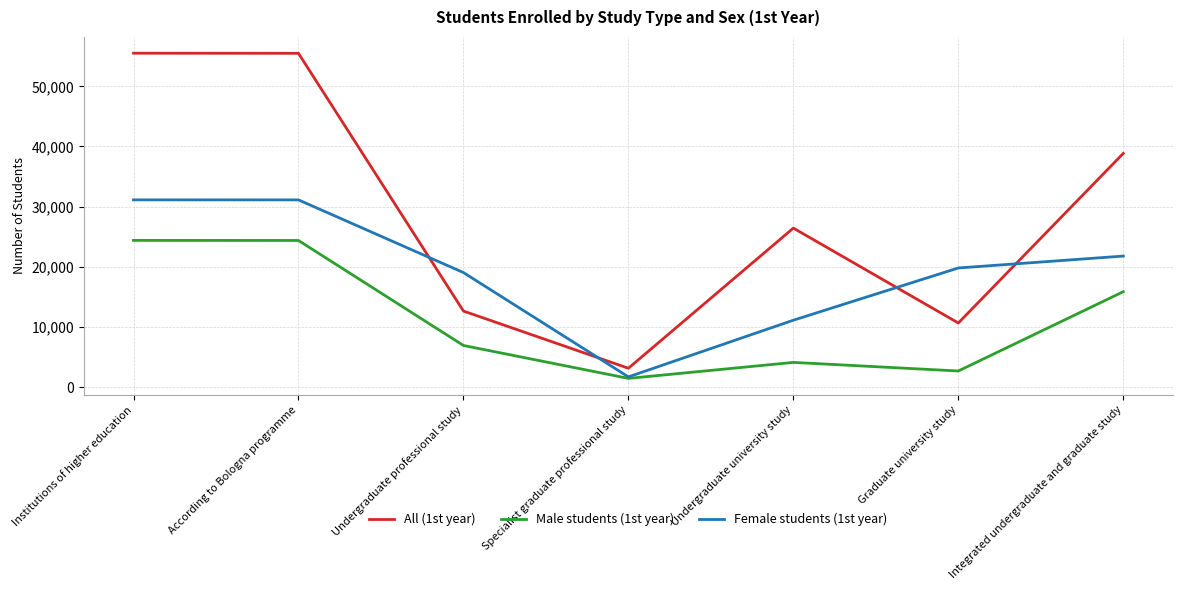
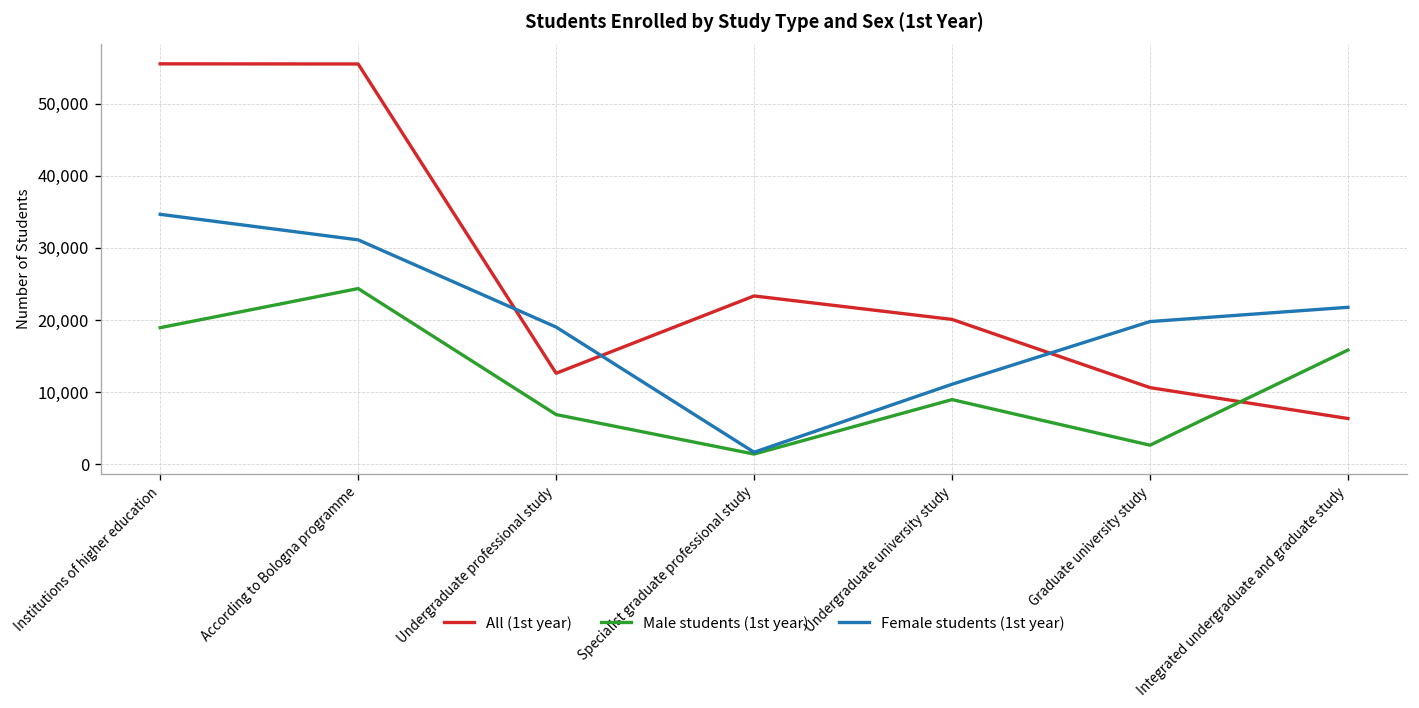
Male students (1st year), Institutions of higher education: 24,000 -> 19,000
Female students (1st year), Institutions of higher education: 31,000 -> 35,000
All (1st year), Specialist graduate professional study: 3,000 -> 23,000
All (1st year), Undergraduate university study: 26,000 -> 20,000
Male students (1st year), Undergraduate university study: 4,000 -> 9,000
All (1st year), Integrated undergraduate and graduate study: 39,000 -> 6,000
